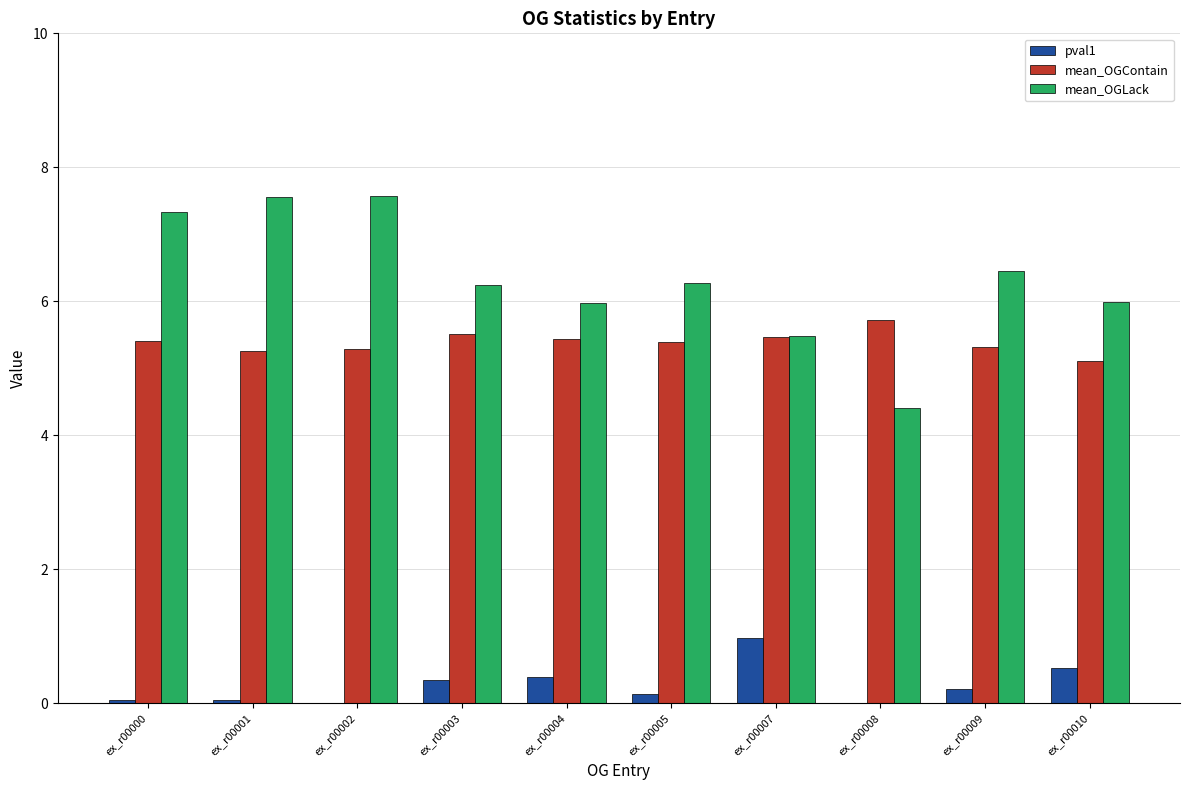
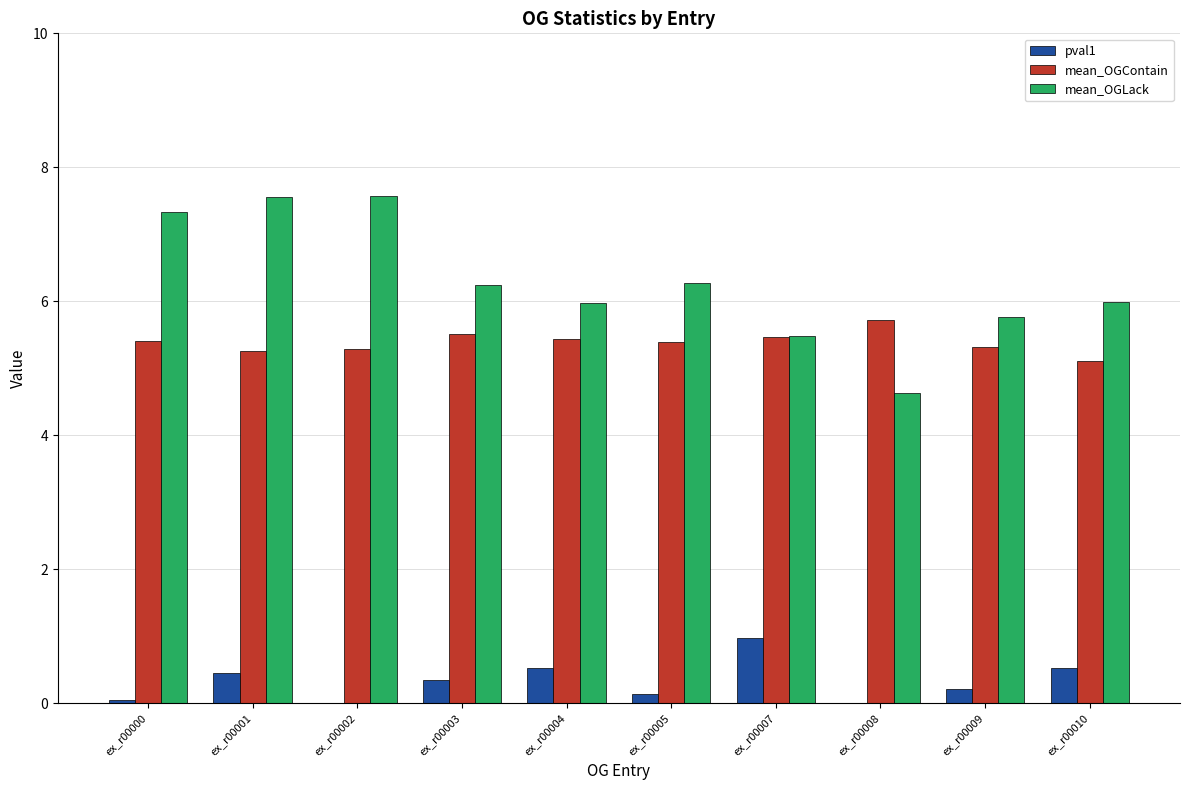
pval1, ex_r00001: 0.0 -> 0.5
pval1, ex_r00004: 0.4 -> 0.5
mean_OGLack, ex_r00008: 4.4 -> 4.6
mean_OGLack, ex_r00009: 6.4 -> 5.8
